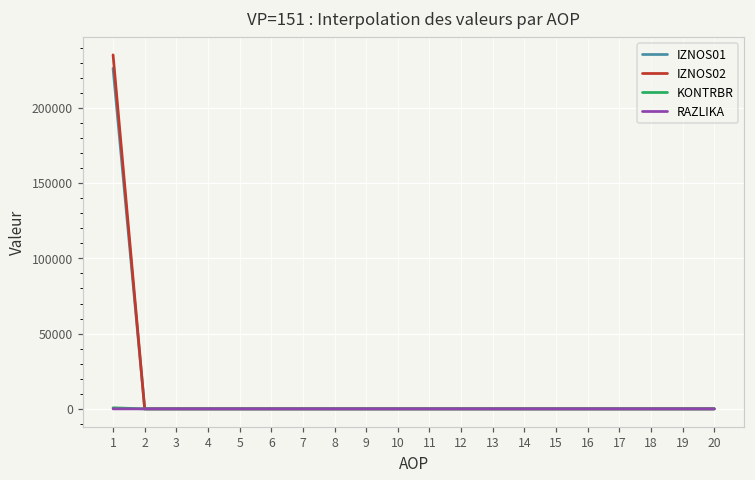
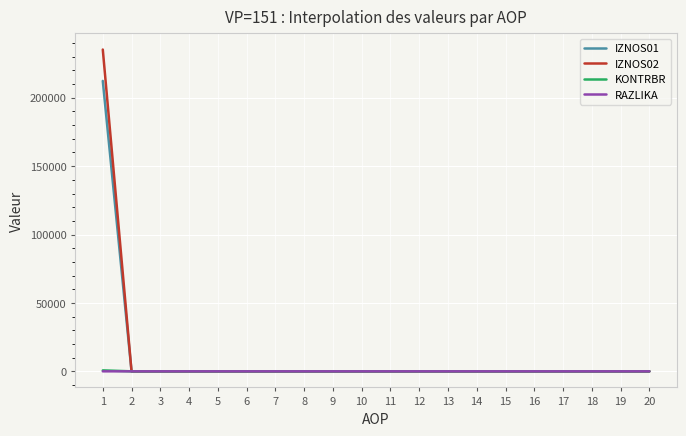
IZNOS01, 1: 226000 -> 212000
